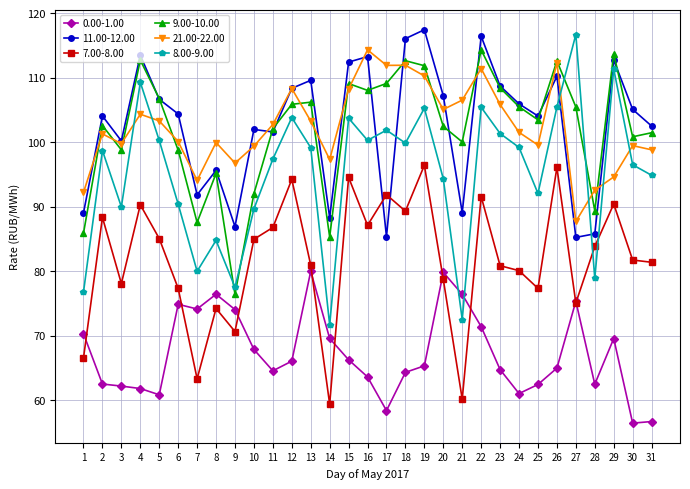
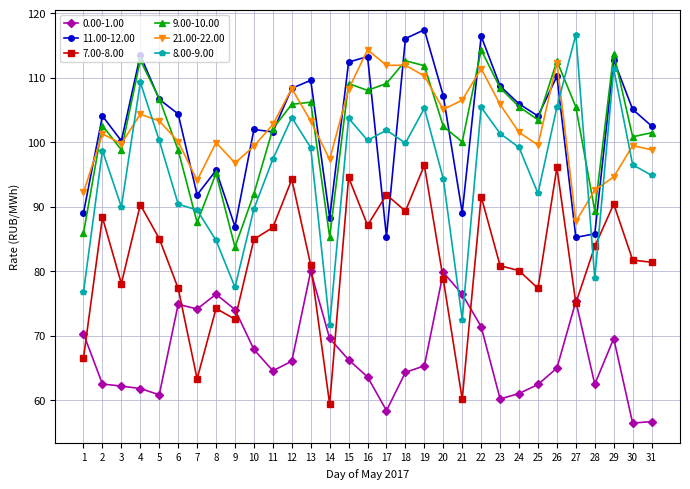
8.00-9.00, 7: 80 -> 89
7.00-8.00, 9: 71 -> 73
9.00-10.00, 9: 76 -> 84
0.00-1.00, 23: 65 -> 60
